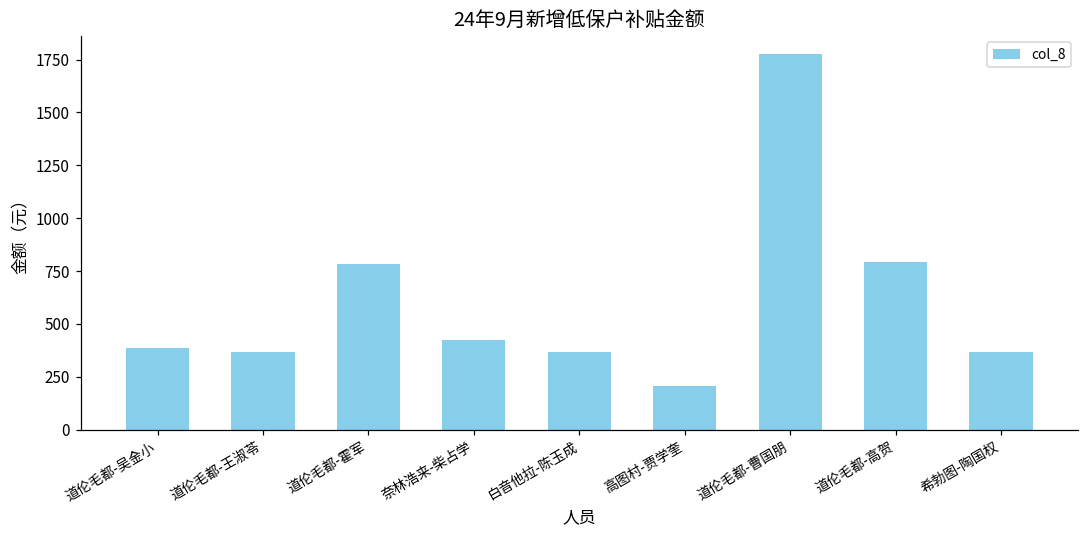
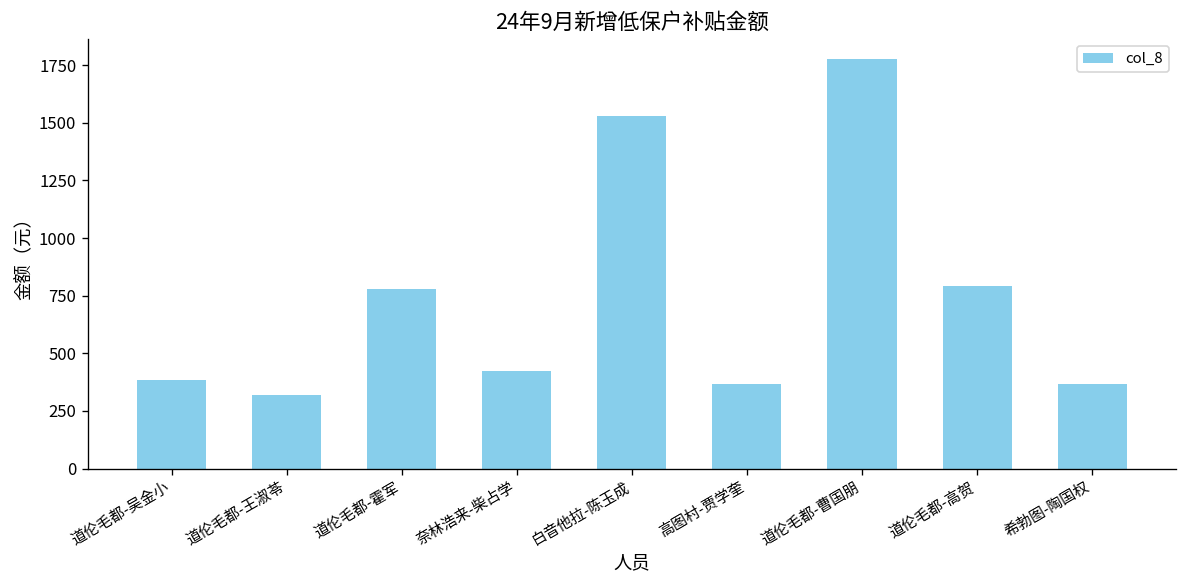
道伦毛都-王淑苓: 370 -> 320
白音他拉-陈玉成: 370 -> 1530
高图村-贾学奎: 210 -> 370
